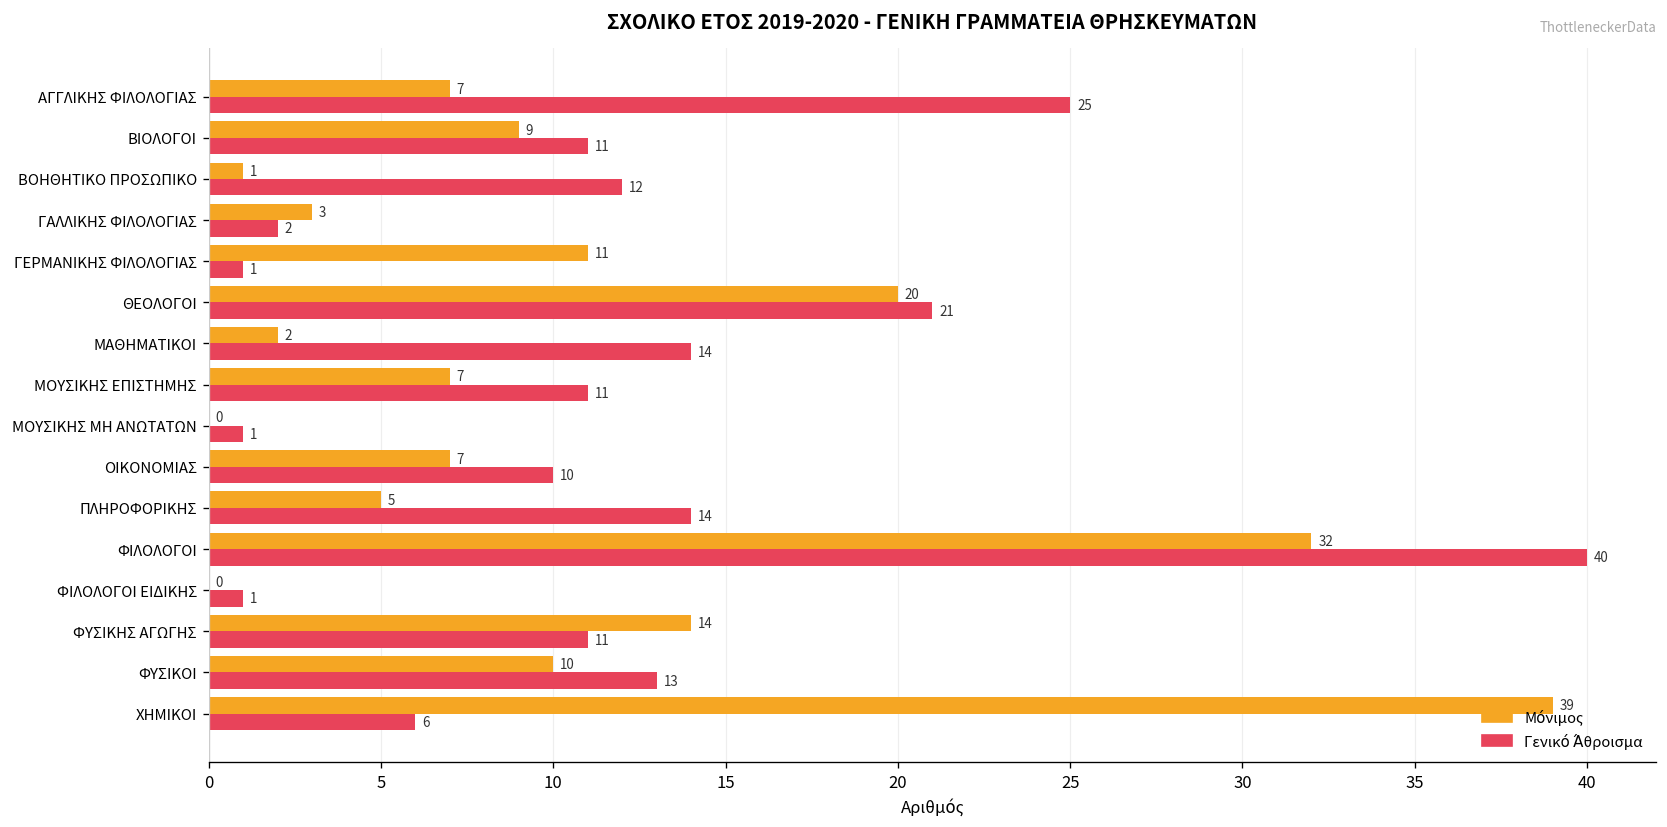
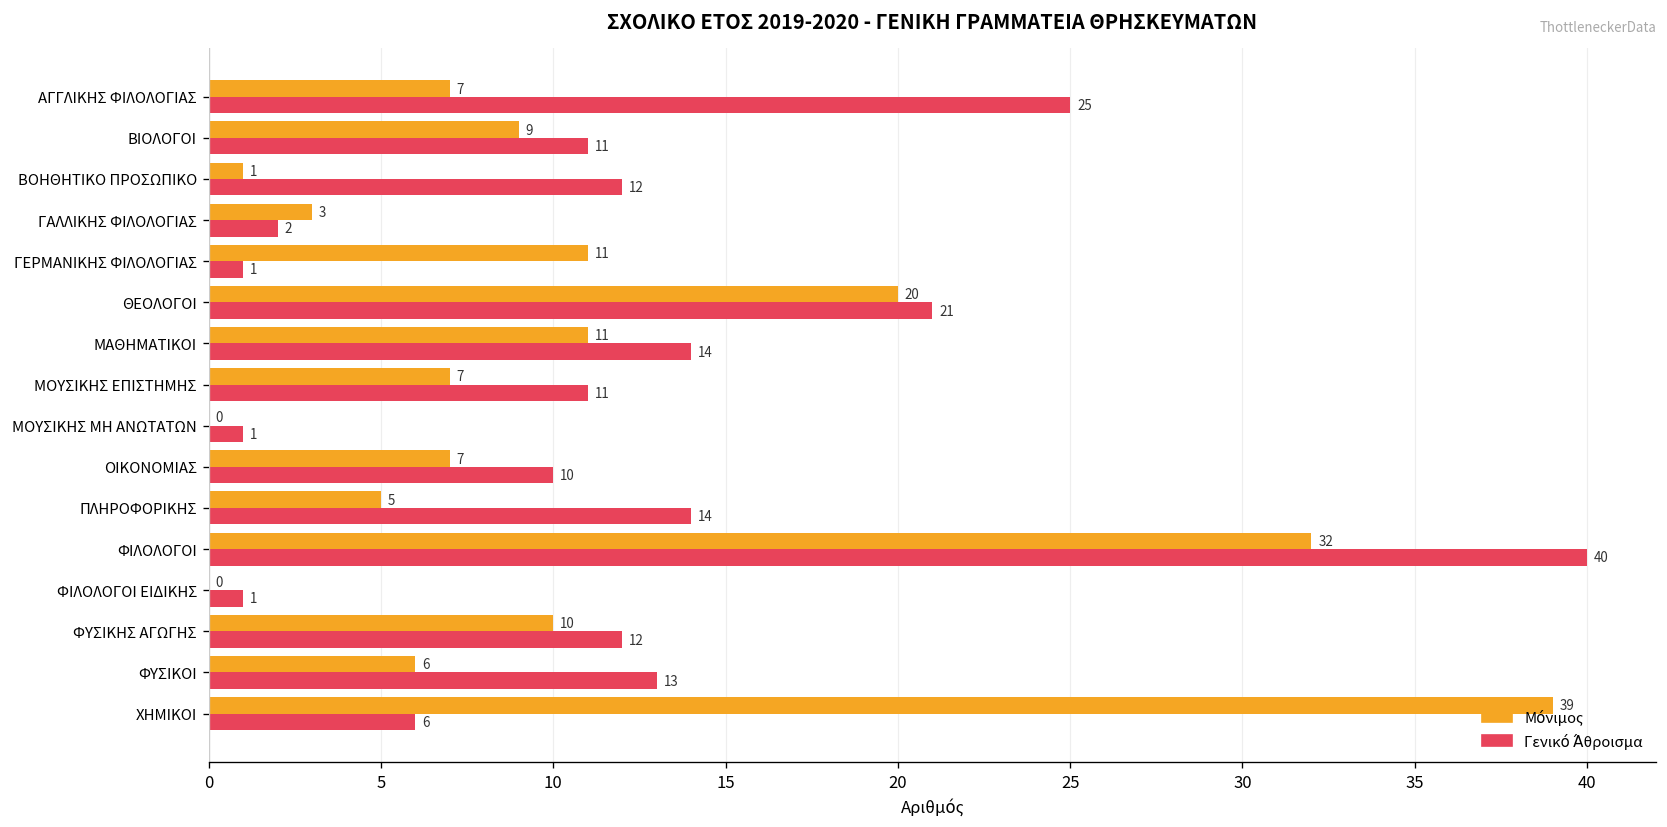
Μόνιμος, ΜΑΘΗΜΑΤΙΚΟΙ: 2 -> 11
Μόνιμος, ΦΥΣΙΚΗΣ ΑΓΩΓΗΣ: 14 -> 10
Γενικό Άθροισμα, ΦΥΣΙΚΗΣ ΑΓΩΓΗΣ: 11 -> 12
Μόνιμος, ΦΥΣΙΚΟΙ: 10 -> 6
